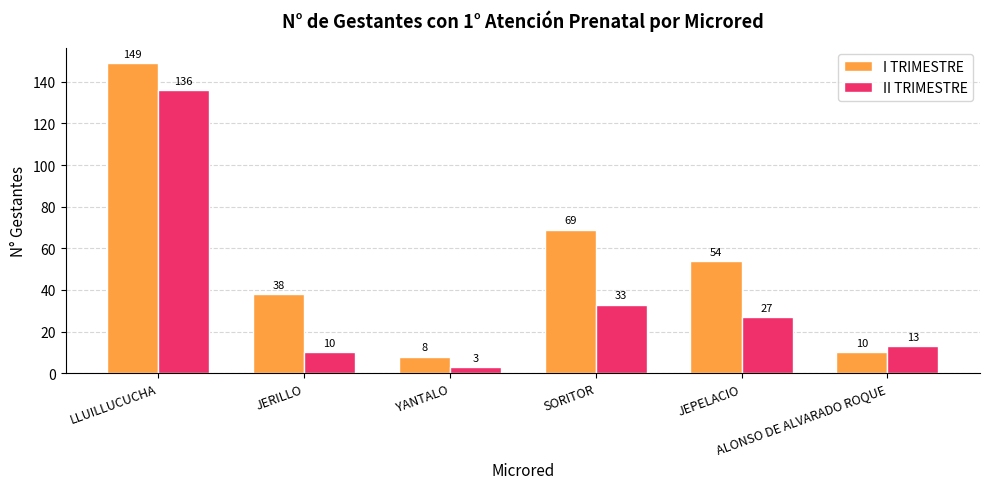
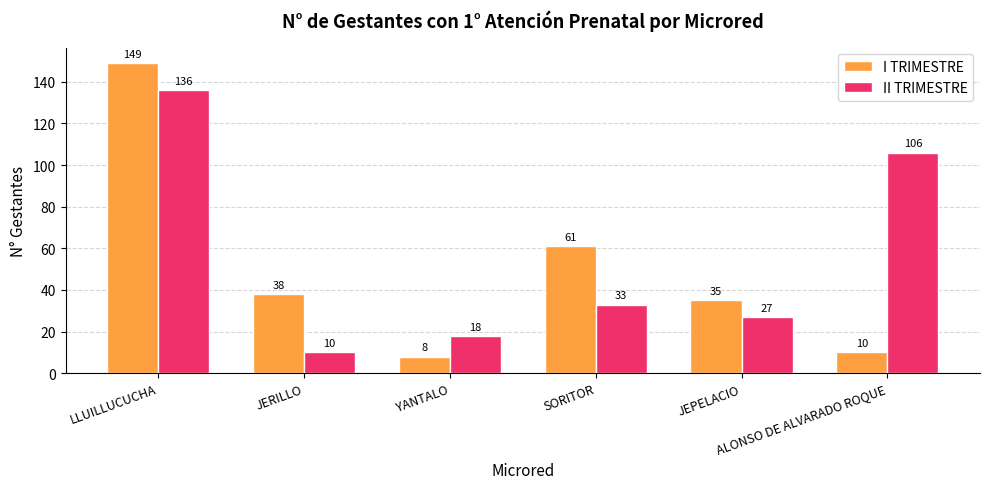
II TRIMESTRE, YANTALO: 3 -> 18
I TRIMESTRE, SORITOR: 69 -> 61
I TRIMESTRE, JEPELACIO: 54 -> 35
II TRIMESTRE, ALONSO DE ALVARADO ROQUE: 13 -> 106
